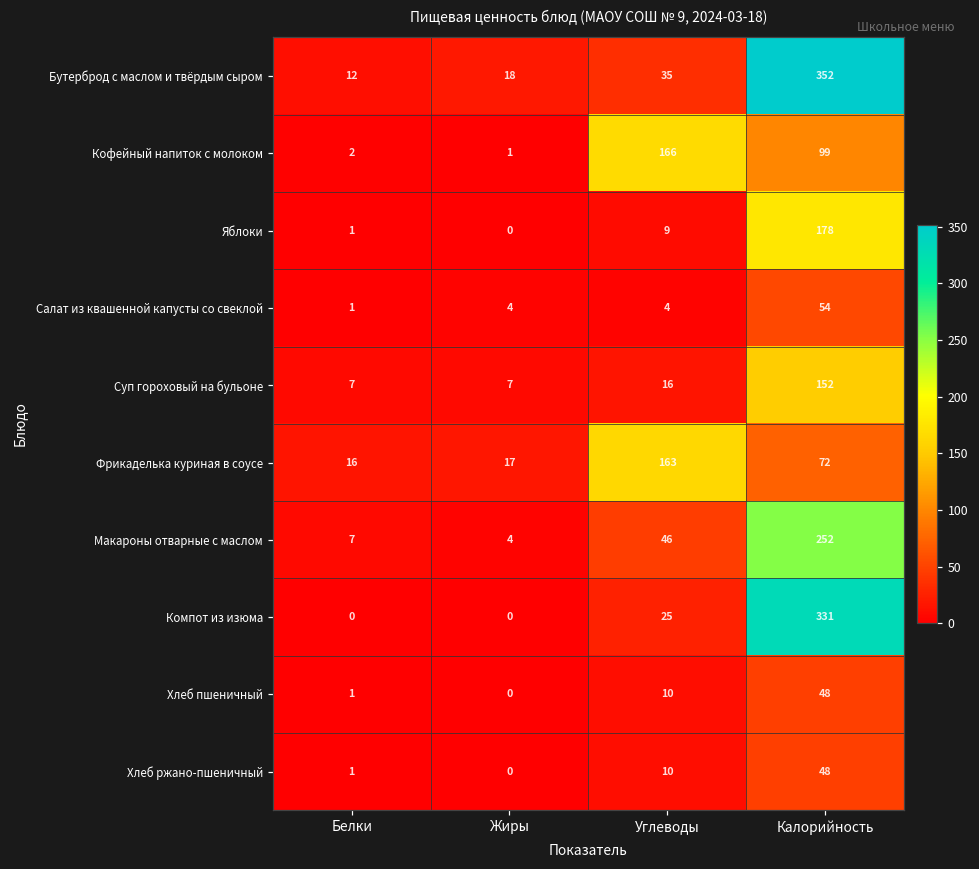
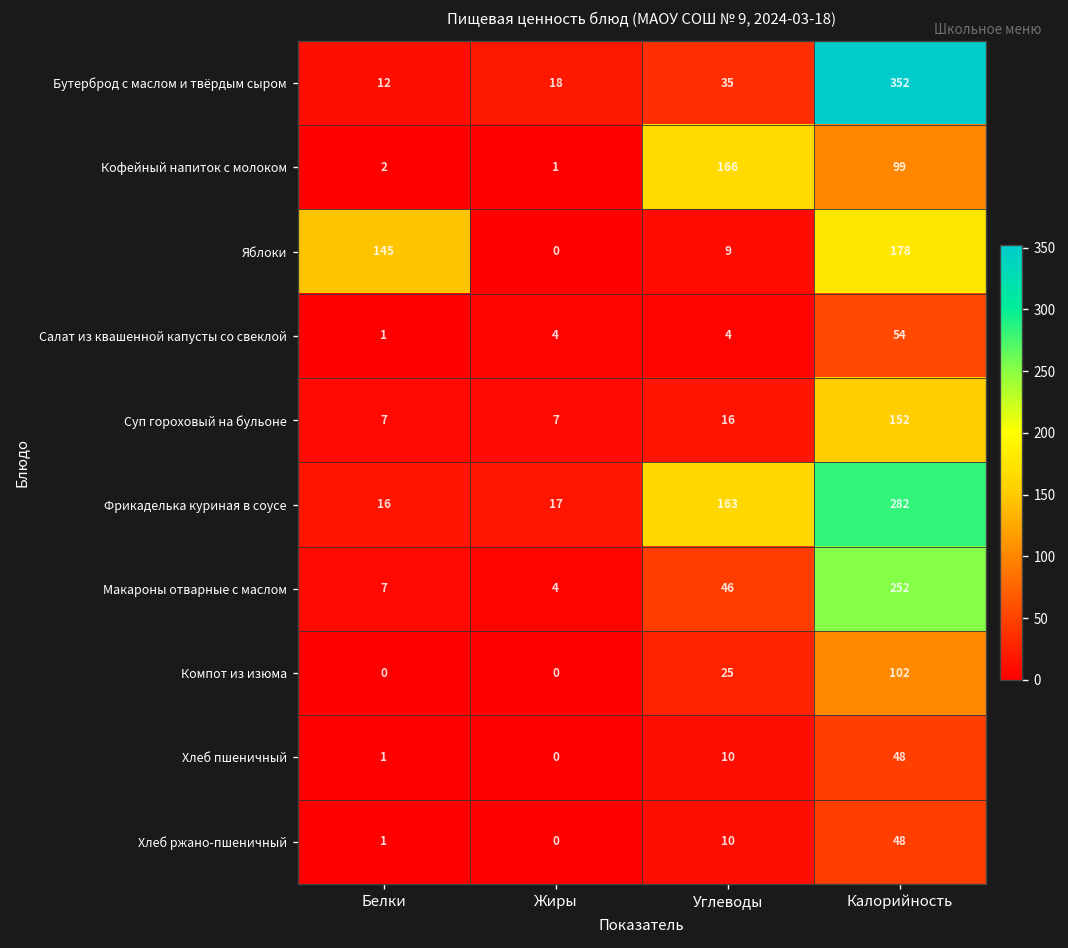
Яблоки, Белки: 1 -> 145
Фрикаделька куриная в соусе, Калорийность: 72 -> 282
Компот из изюма, Калорийность: 331 -> 102
